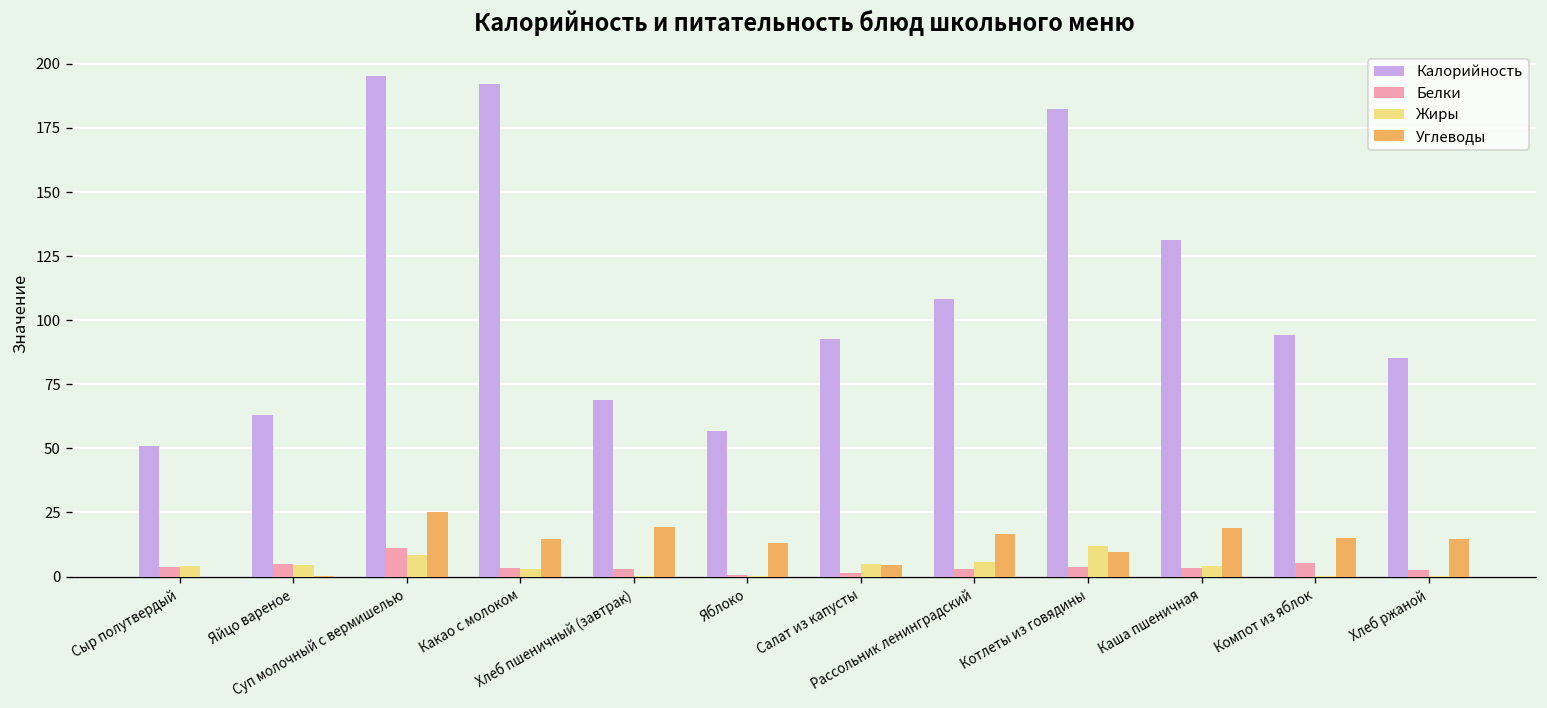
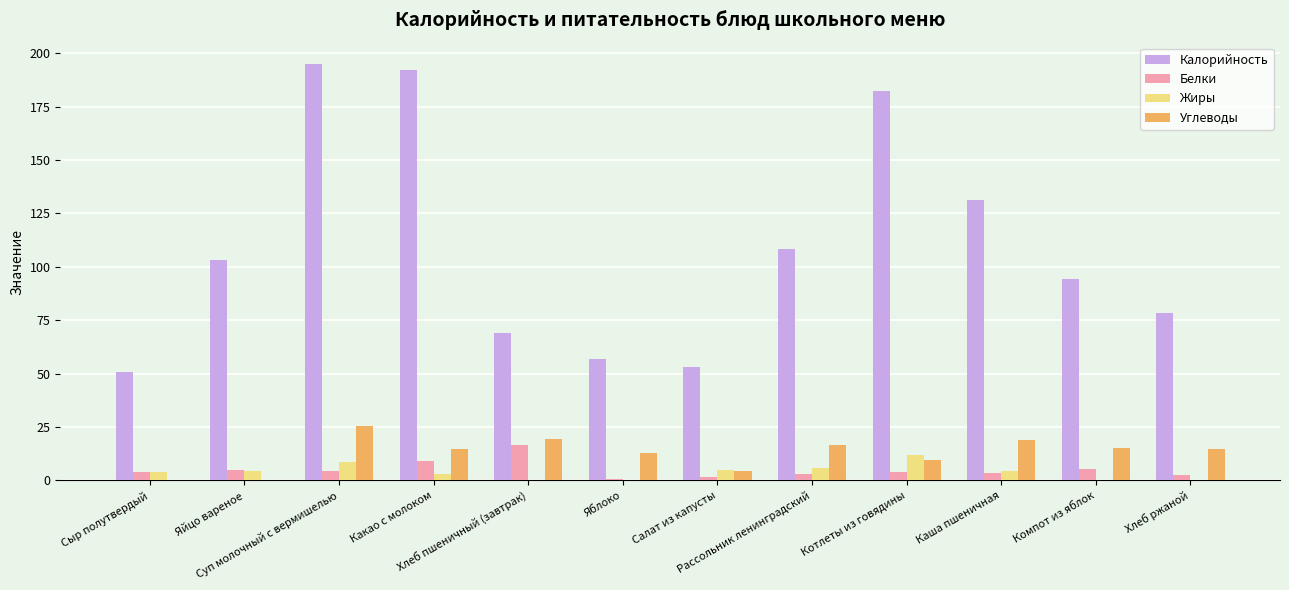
Калорийность, Яйцо вареное: 63 -> 103
Белки, Суп молочный с вермишелью: 11 -> 5
Белки, Какао с молоком: 3 -> 9
Белки, Хлеб пшеничный (завтрак): 3 -> 17
Калорийность, Салат из капусты: 93 -> 53
Калорийность, Хлеб ржаной: 85 -> 78
